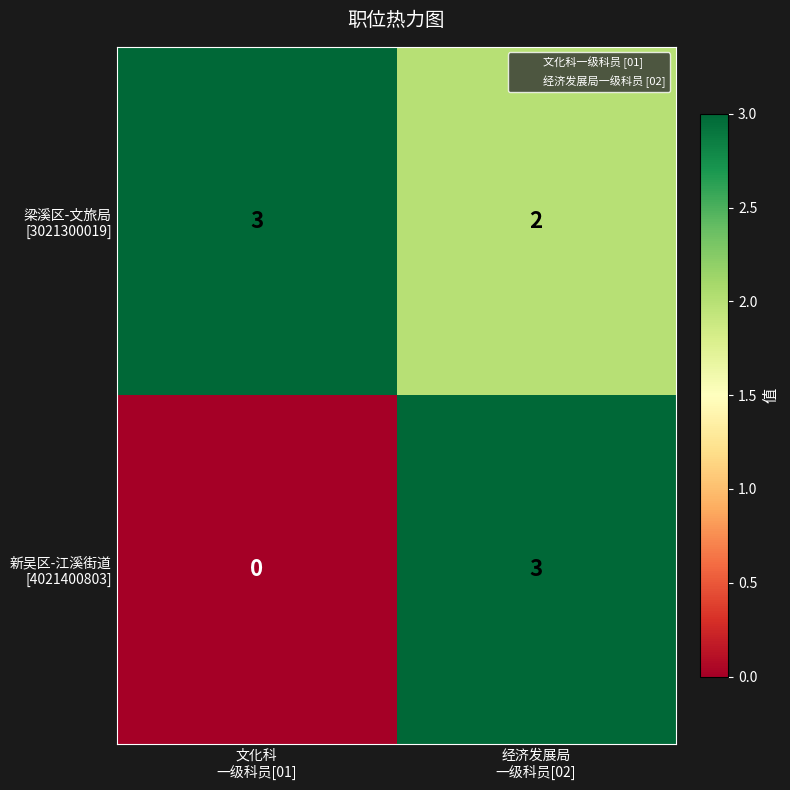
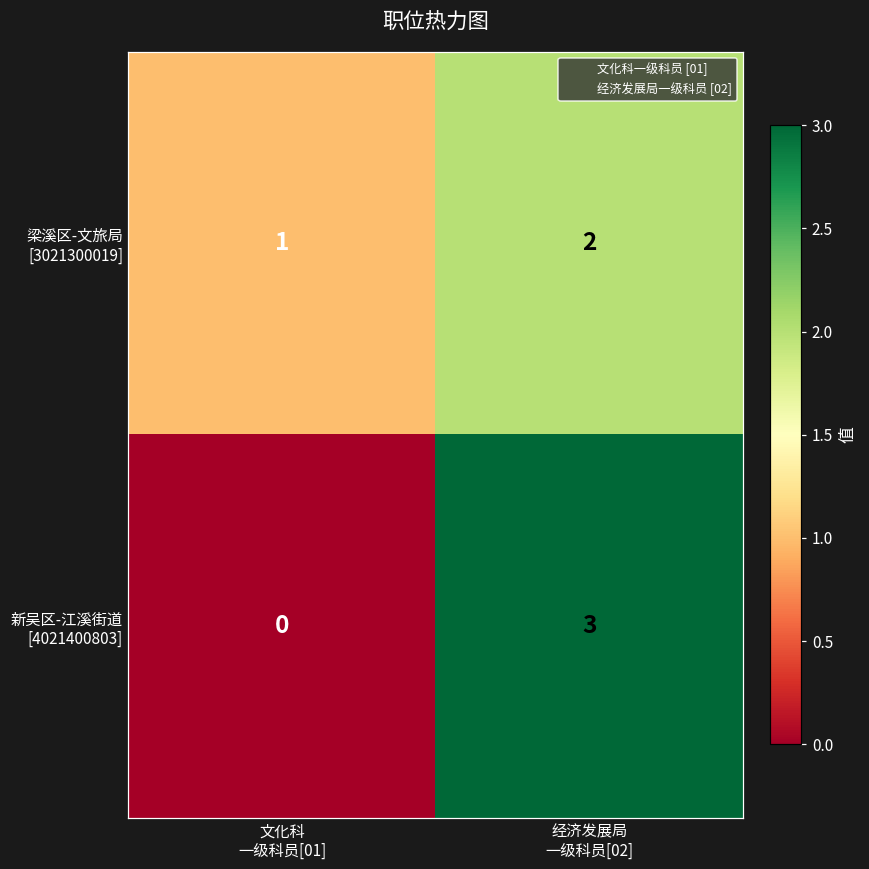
梁溪区-文旅局 [3021300019], 文化科 一级科员[01]: 3 -> 1
